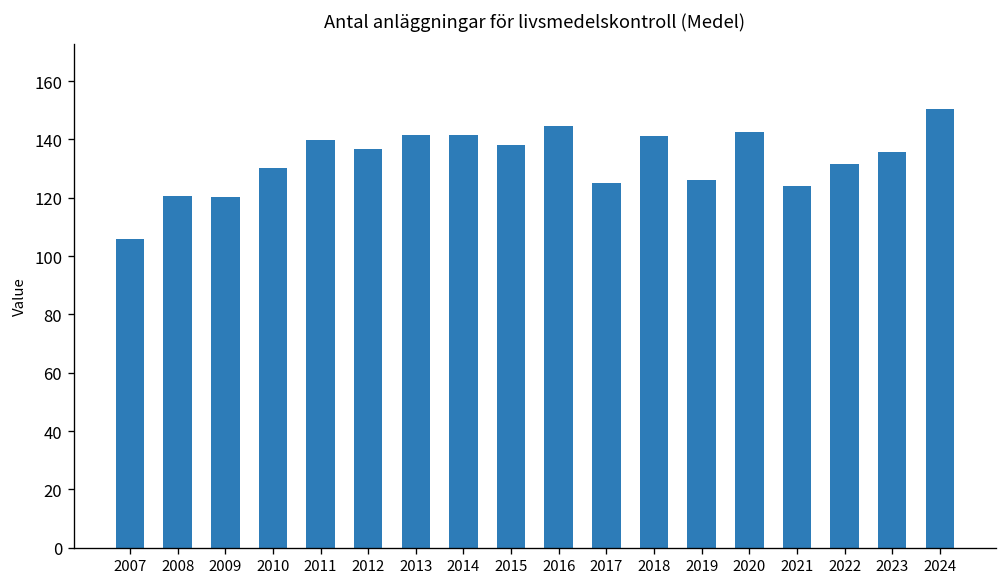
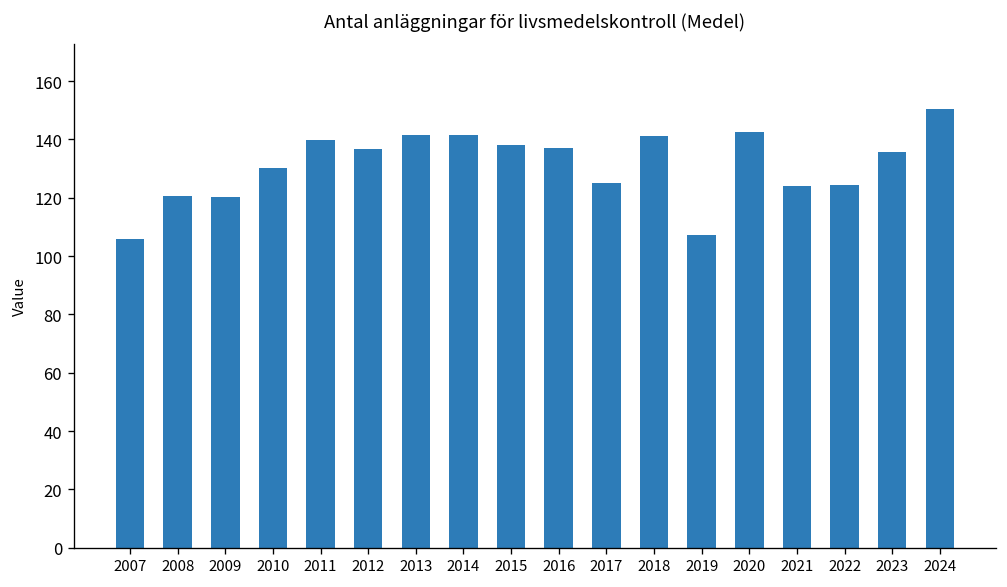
2016: 145 -> 137
2019: 126 -> 107
2022: 132 -> 124
